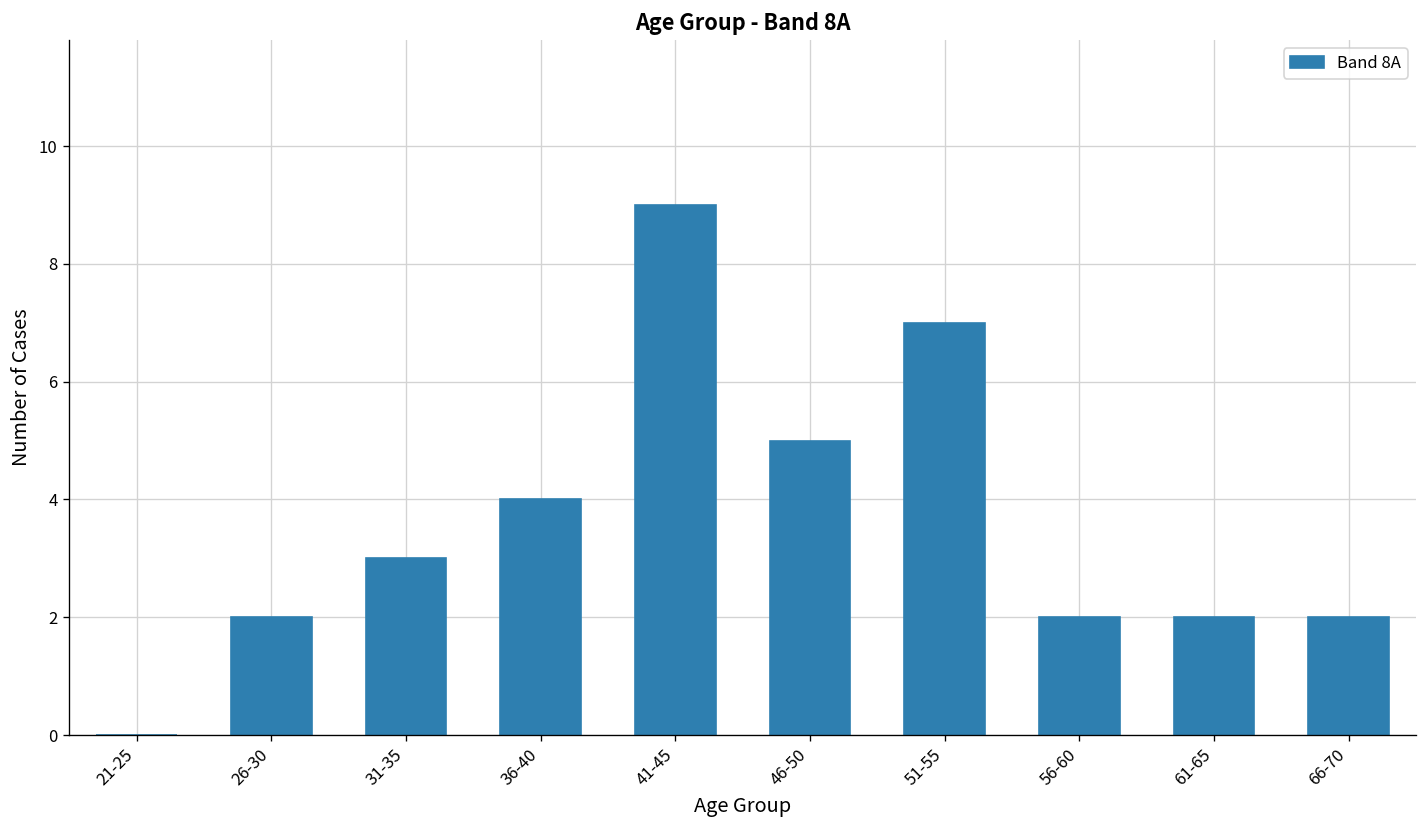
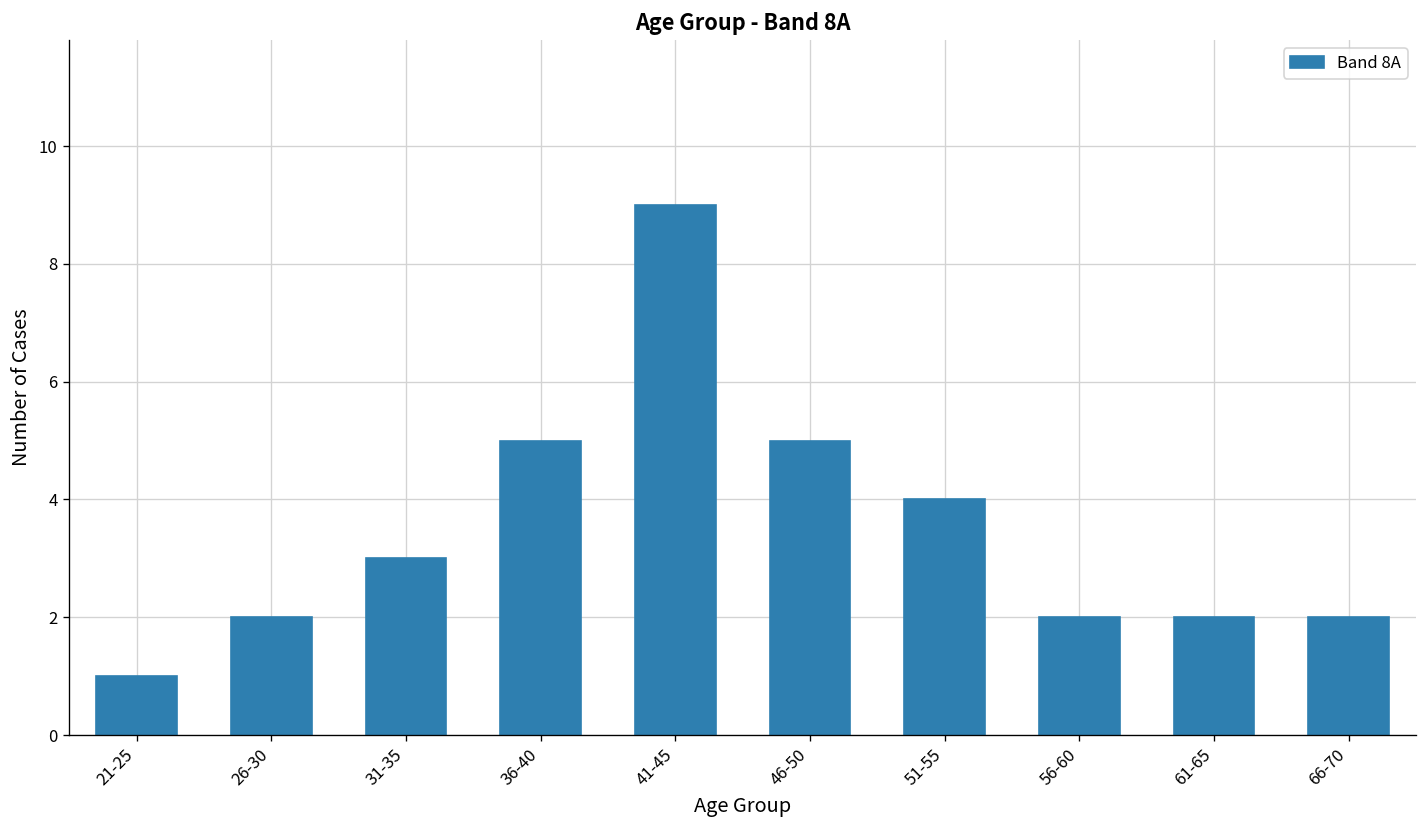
21-25: 0 -> 1
36-40: 4 -> 5
51-55: 7 -> 4
